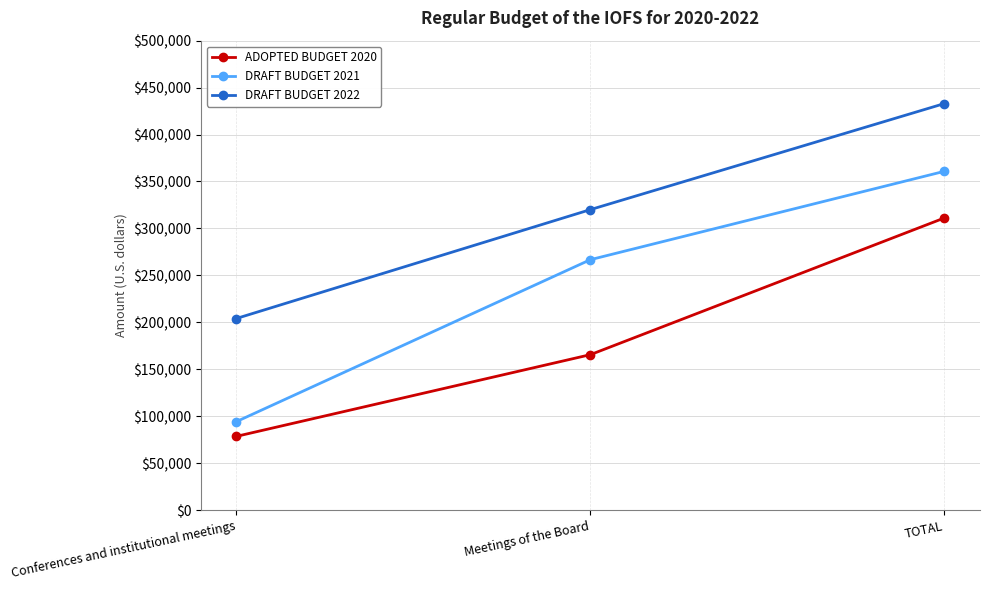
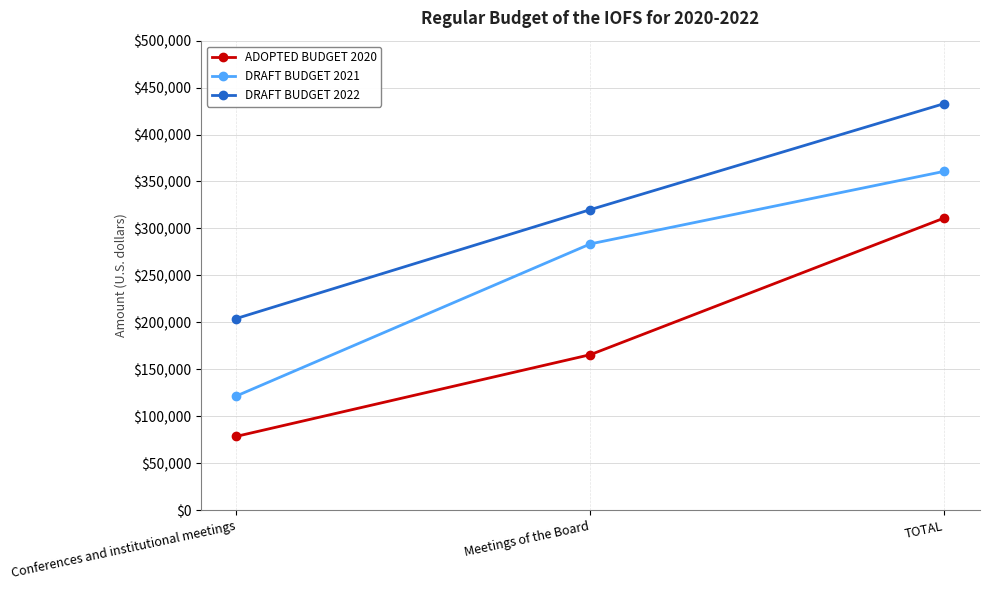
DRAFT BUDGET 2021, Conferences and institutional meetings: $90,000 -> $120,000
DRAFT BUDGET 2021, Meetings of the Board: $270,000 -> $280,000
